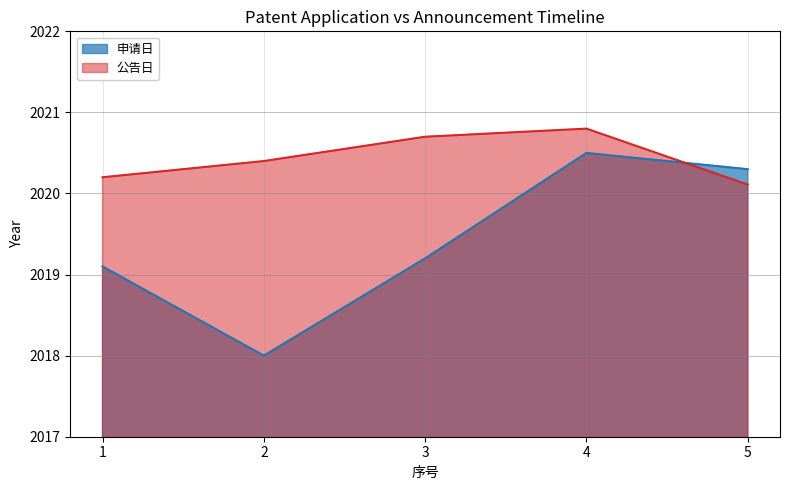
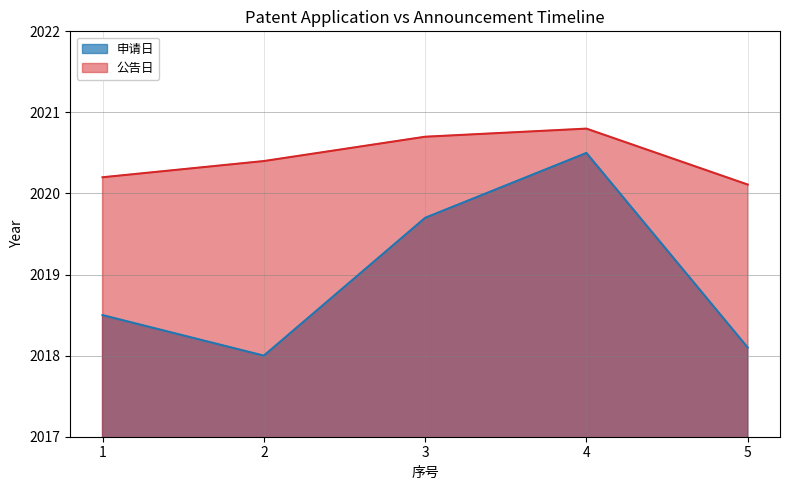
申请日, 1: 2019.1 -> 2018.5
申请日, 3: 2019.2 -> 2019.7
申请日, 5: 2020.3 -> 2018.1
